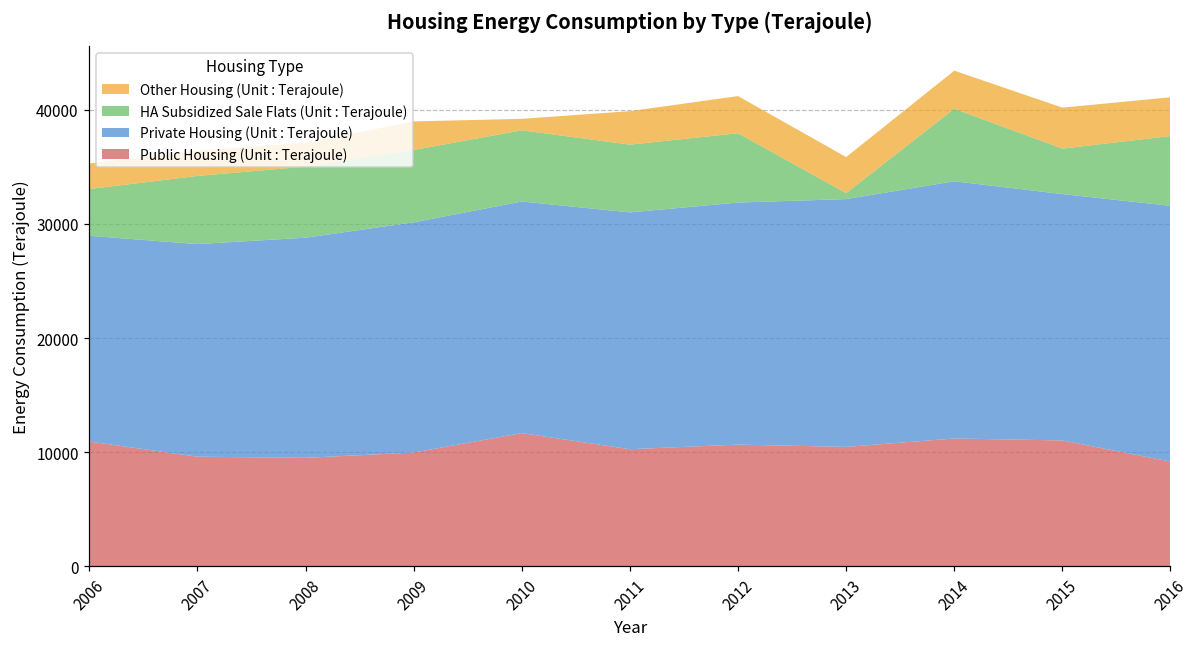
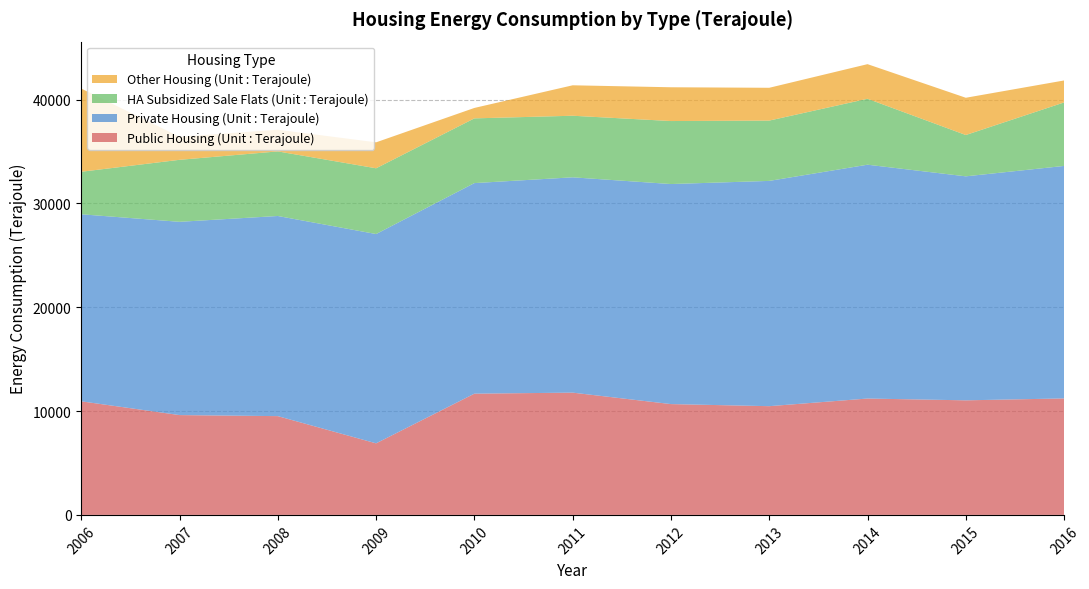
Other Housing (Unit : Terajoule), 2006: 2200 -> 8000
Public Housing (Unit : Terajoule), 2009: 10000 -> 6900
Public Housing (Unit : Terajoule), 2011: 10300 -> 11800
HA Subsidized Sale Flats (Unit : Terajoule), 2013: 500 -> 5800
Public Housing (Unit : Terajoule), 2016: 9200 -> 11200
Other Housing (Unit : Terajoule), 2016: 3400 -> 2100
